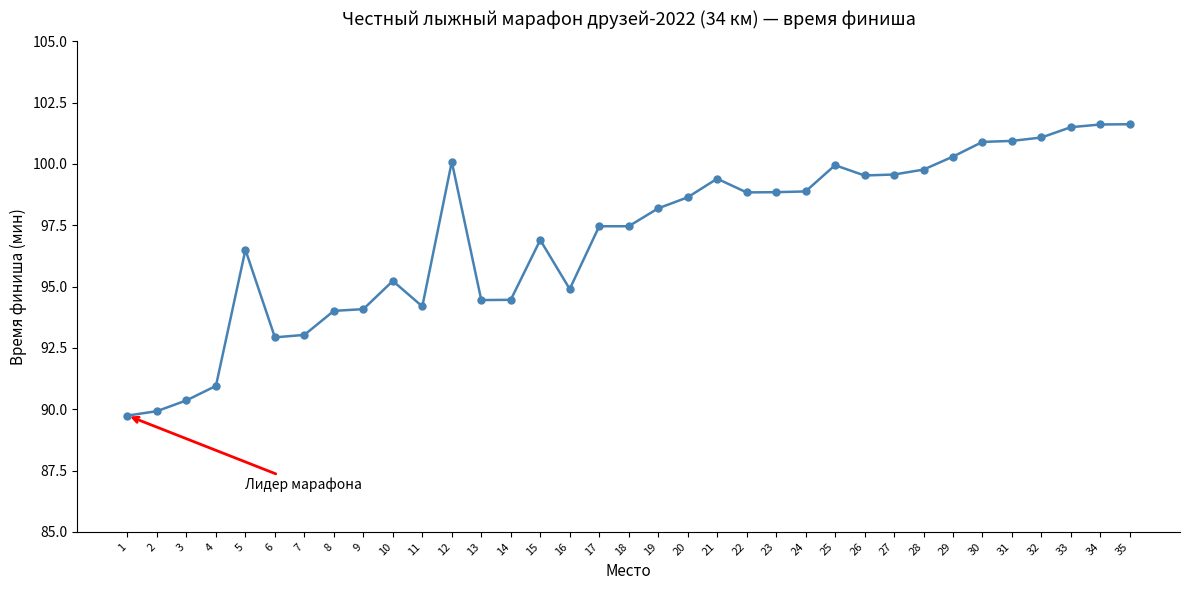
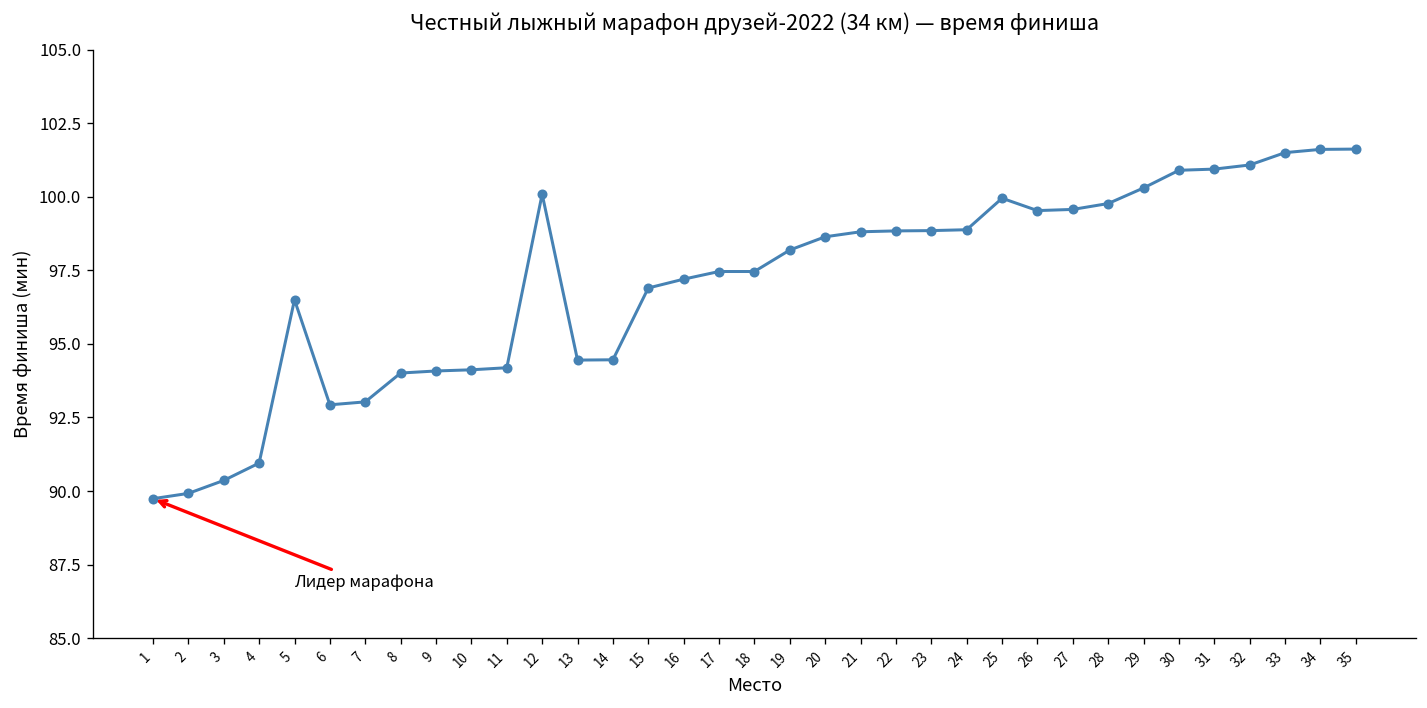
10: 95.2 -> 94.1
16: 94.9 -> 97.2
21: 99.4 -> 98.8
